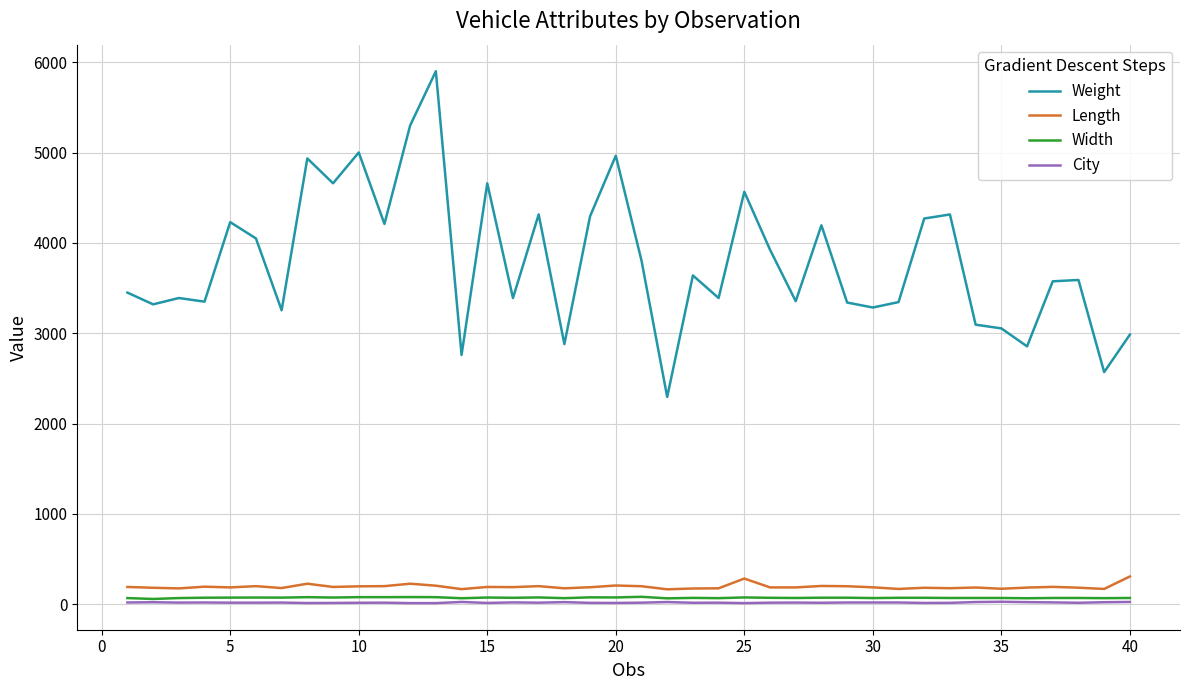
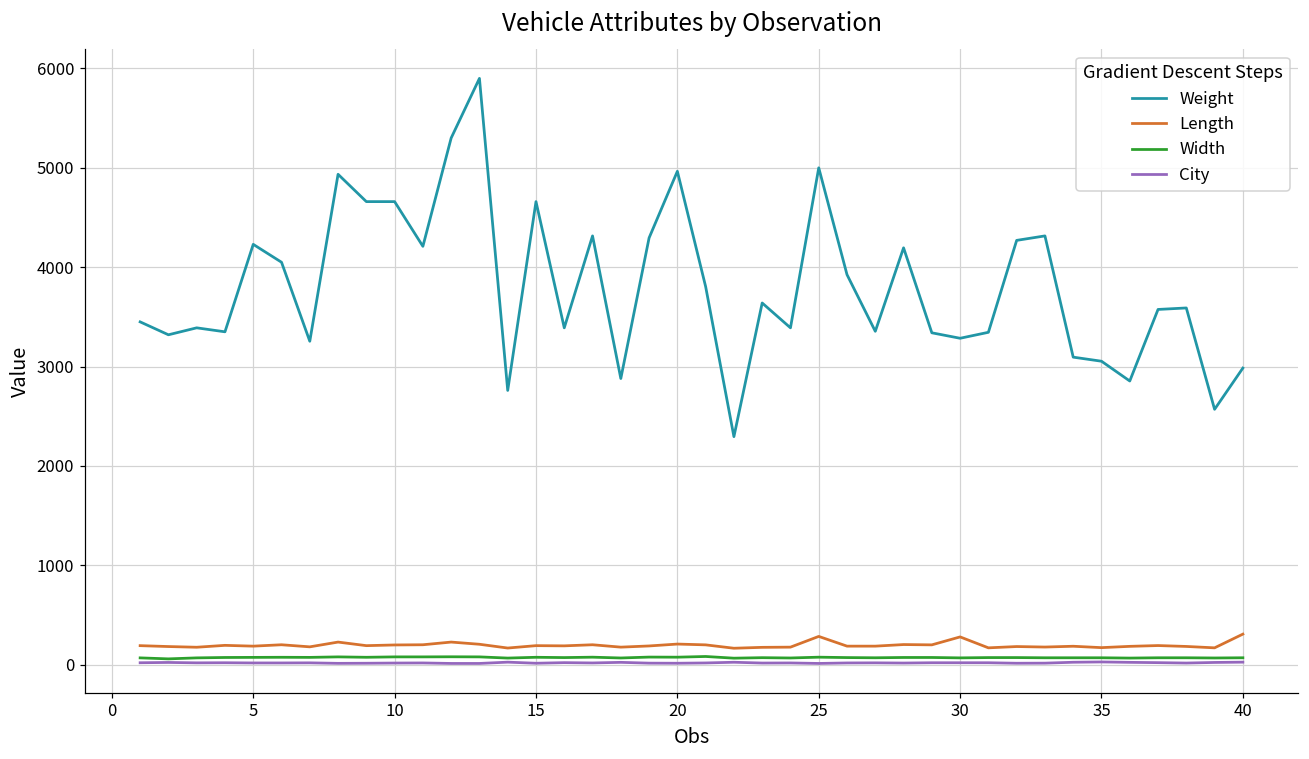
Weight, 10: 5000 -> 4700
Weight, 25: 4600 -> 5000
Length, 30: 200 -> 300
